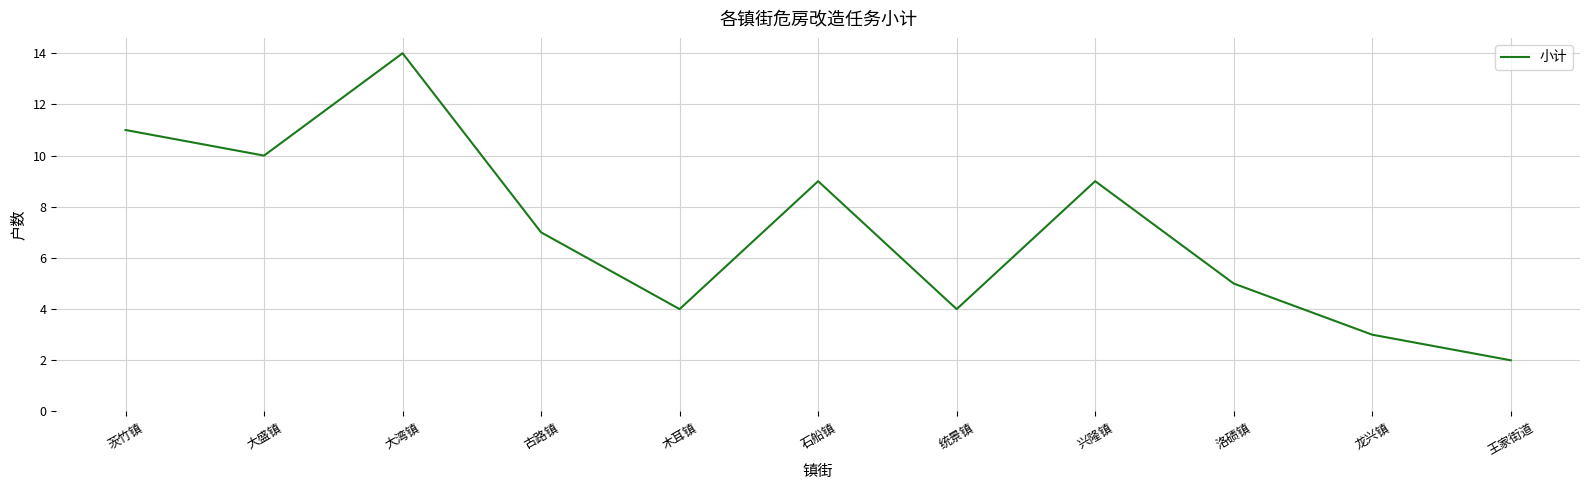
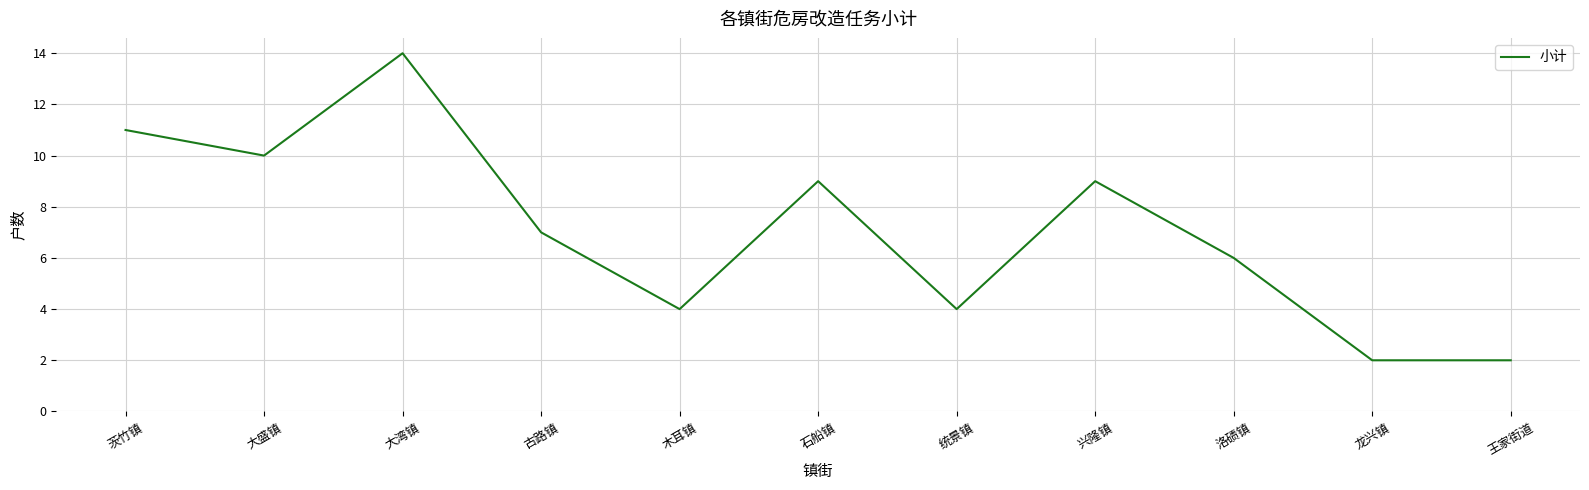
洛碛镇: 5 -> 6
龙兴镇: 3 -> 2
